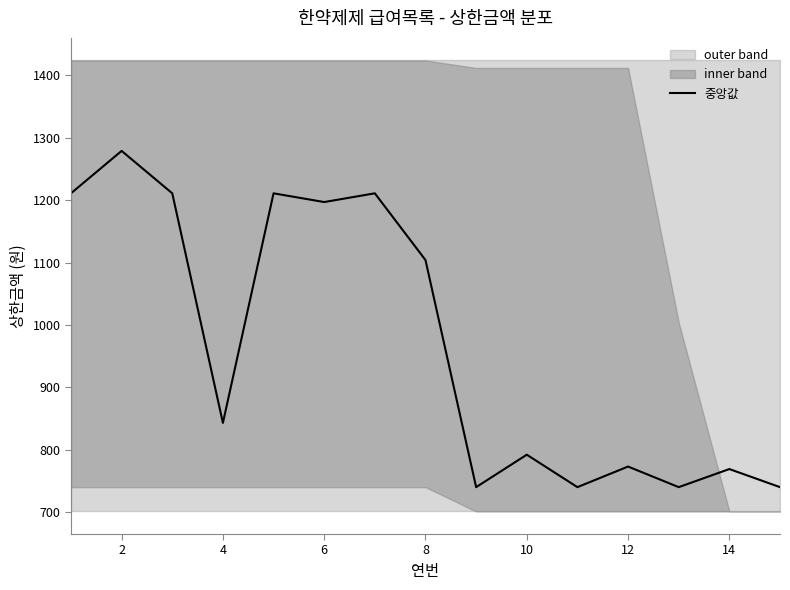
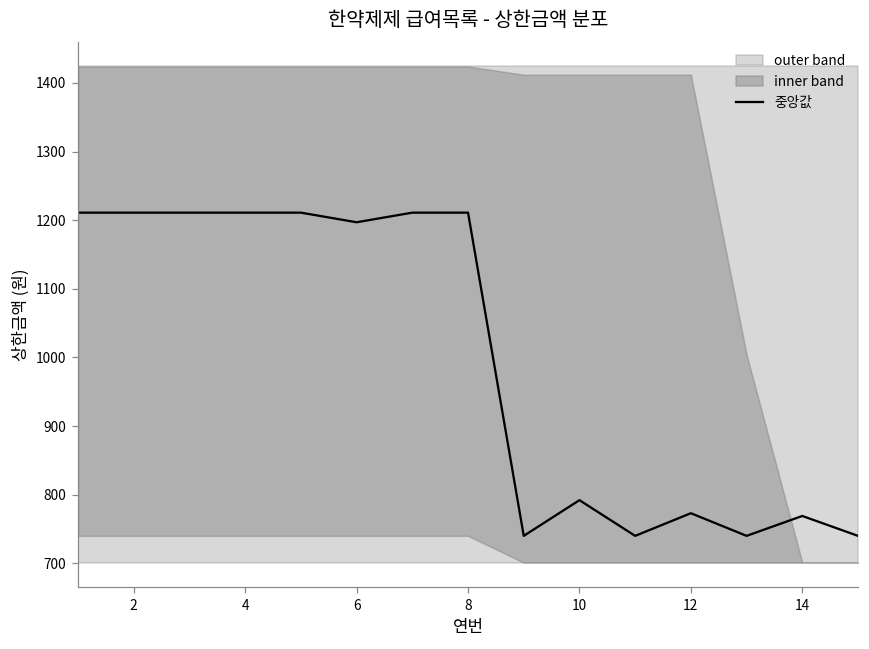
중앙값, 2: 1280 -> 1210
중앙값, 4: 840 -> 1210
중앙값, 8: 1100 -> 1210
